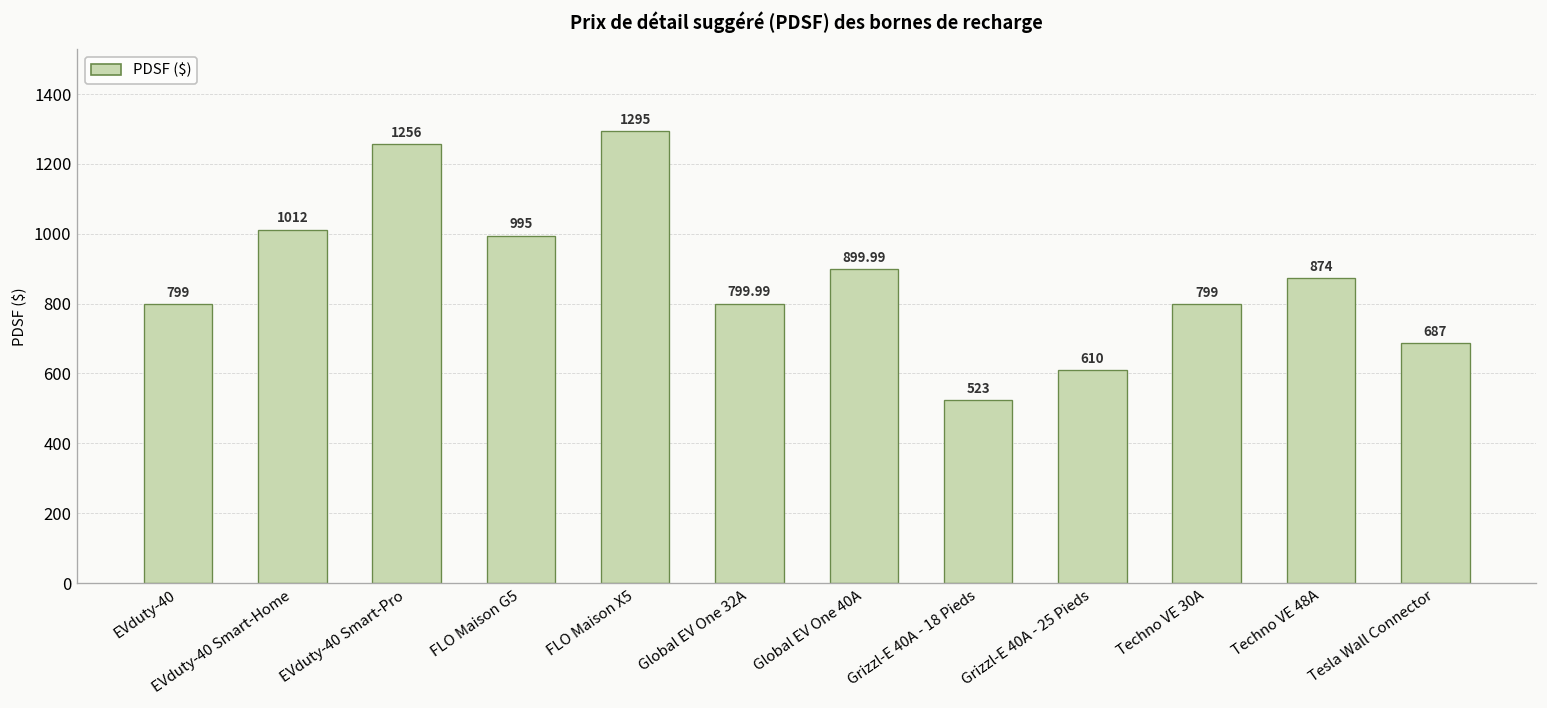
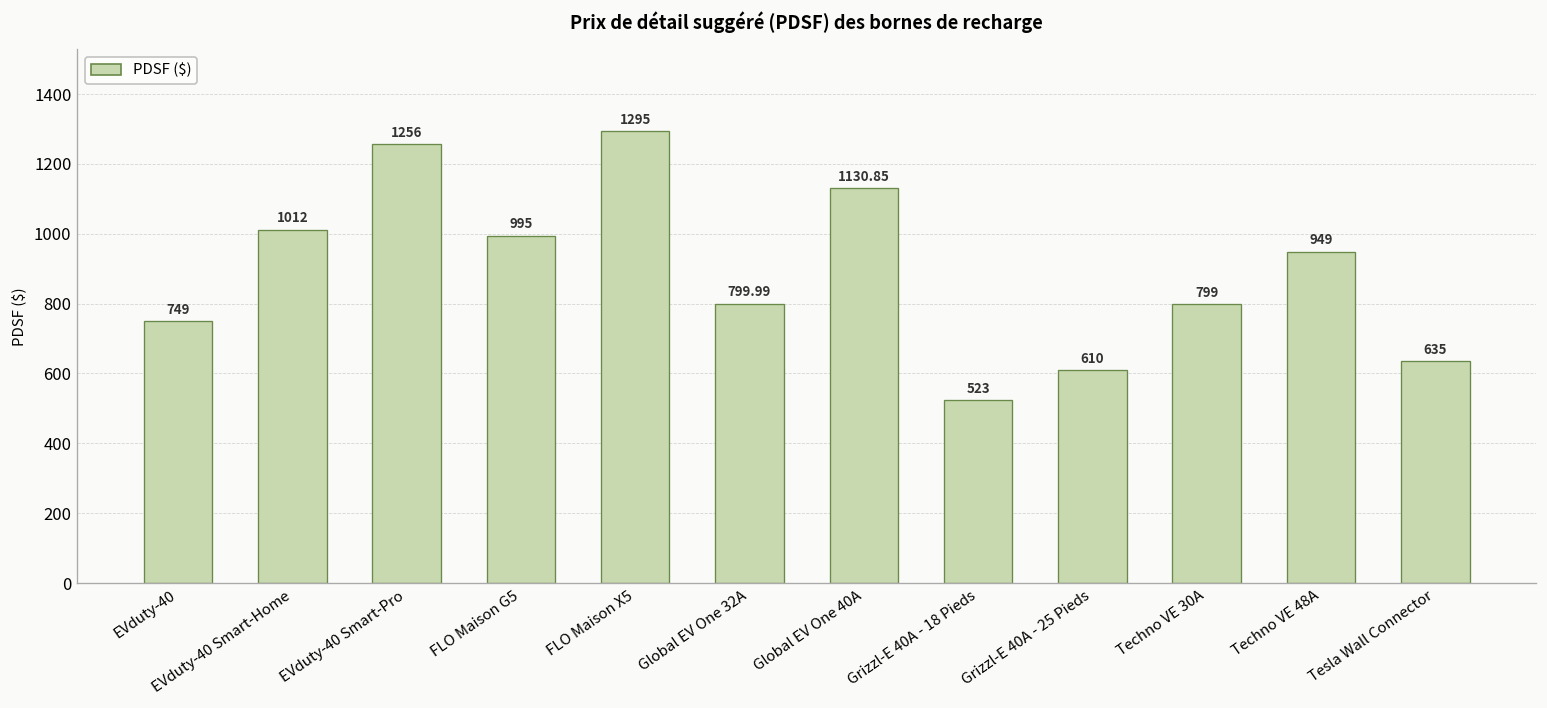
EVduty-40: 799 -> 749
Global EV One 40A: 899.99 -> 1130.85
Techno VE 48A: 874 -> 949
Tesla Wall Connector: 687 -> 635
